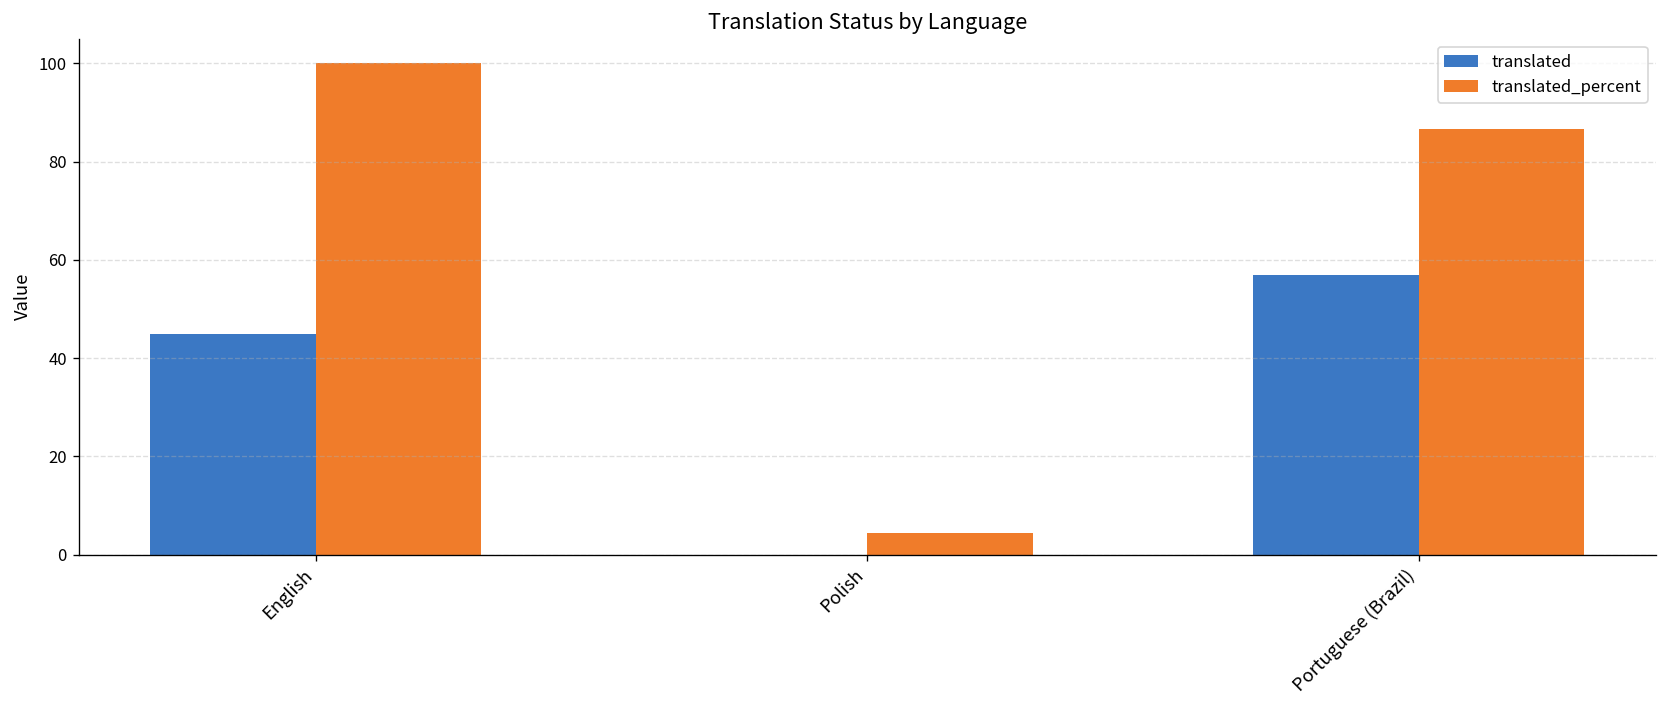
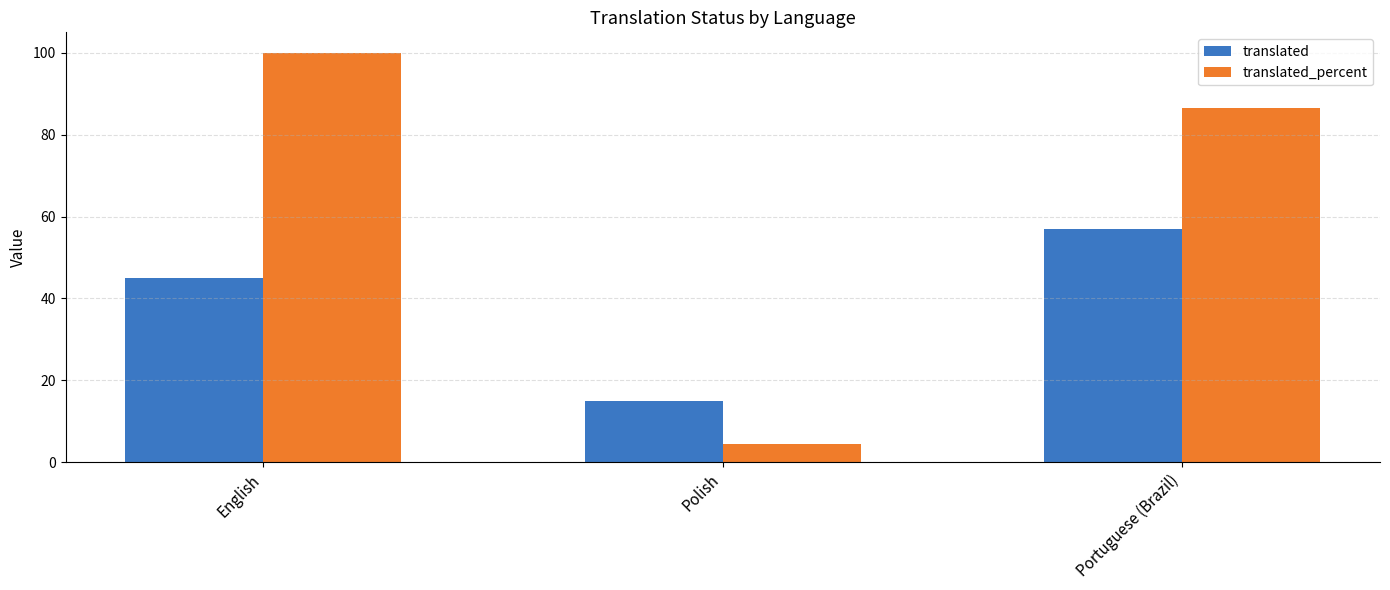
translated, Polish: 0 -> 15
